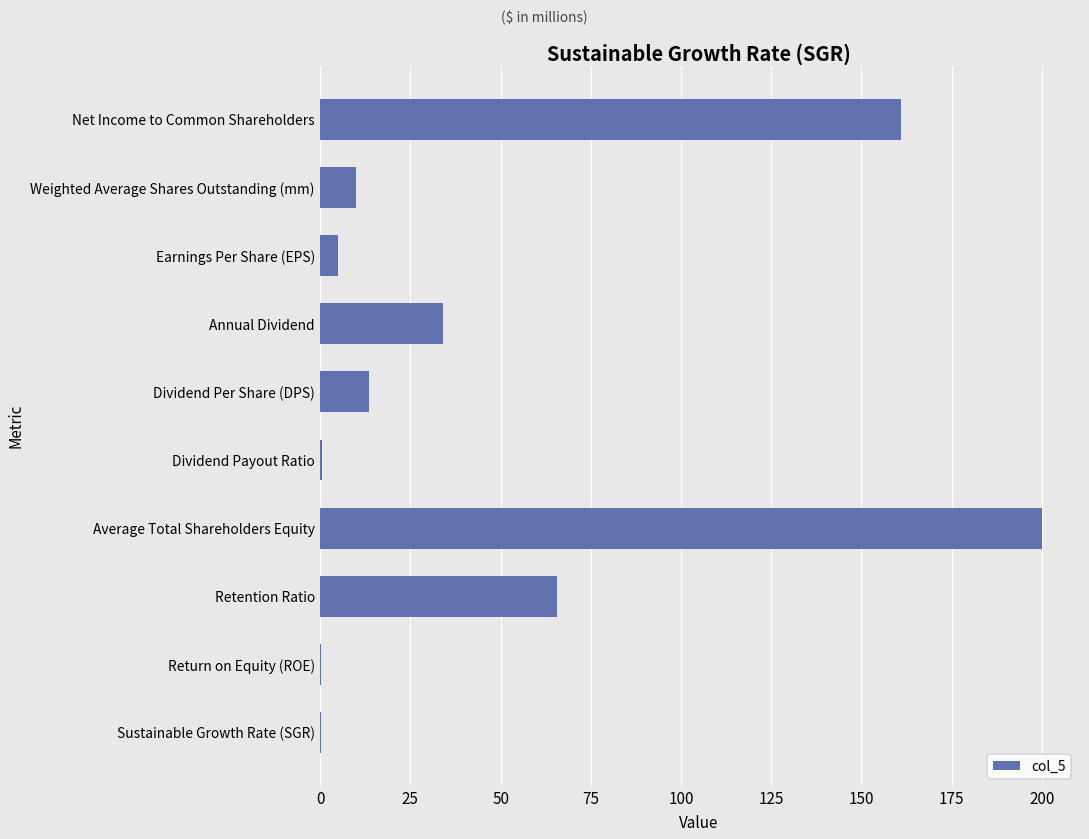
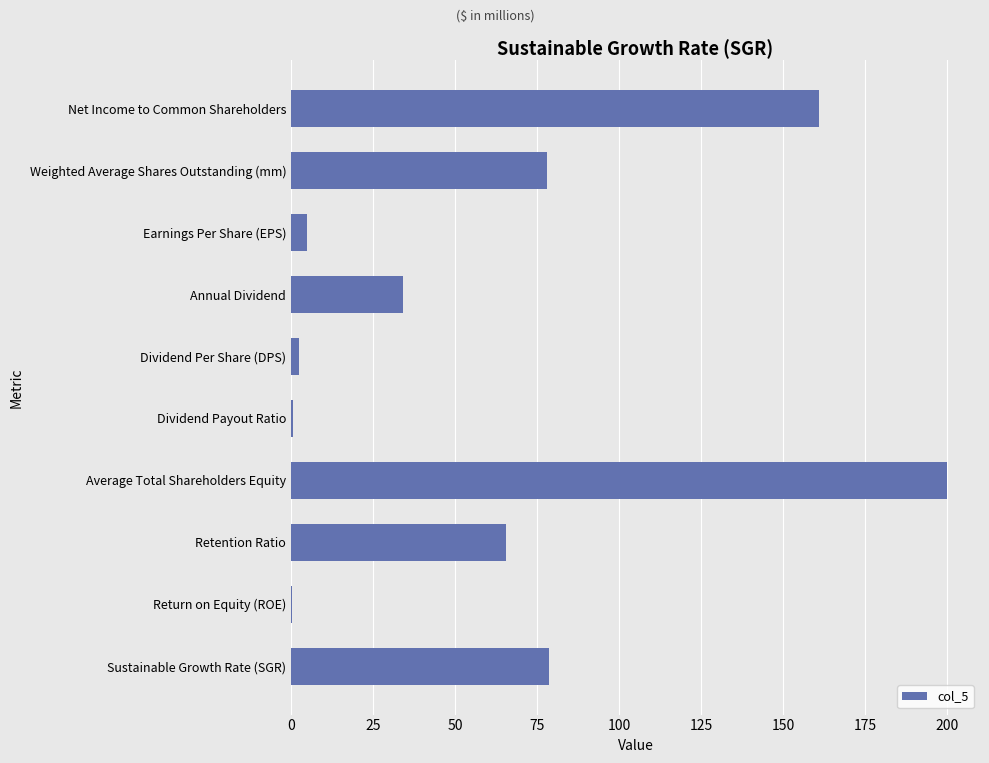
Weighted Average Shares Outstanding (mm): 10 -> 78
Dividend Per Share (DPS): 14 -> 3
Sustainable Growth Rate (SGR): 0 -> 79
